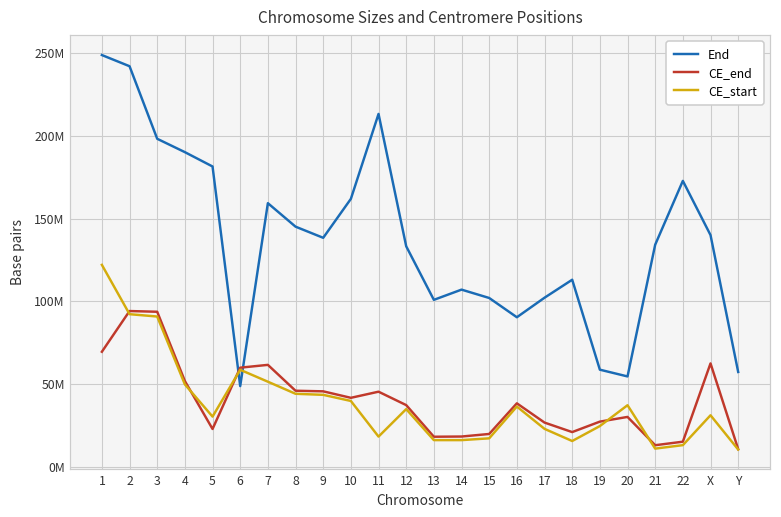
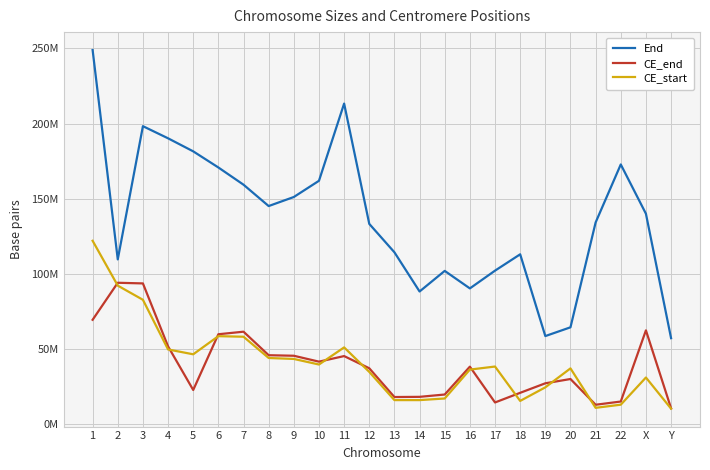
End, 2: 242000000 -> 110000000
CE_start, 3: 91000000 -> 83000000
CE_start, 5: 30000000 -> 46000000
End, 6: 49000000 -> 171000000
CE_start, 7: 51000000 -> 58000000
End, 9: 138000000 -> 151000000
CE_start, 11: 18000000 -> 51000000
End, 13: 101000000 -> 114000000
End, 14: 107000000 -> 88000000
CE_end, 17: 27000000 -> 14000000
CE_start, 17: 23000000 -> 38000000
End, 20: 55000000 -> 64000000
